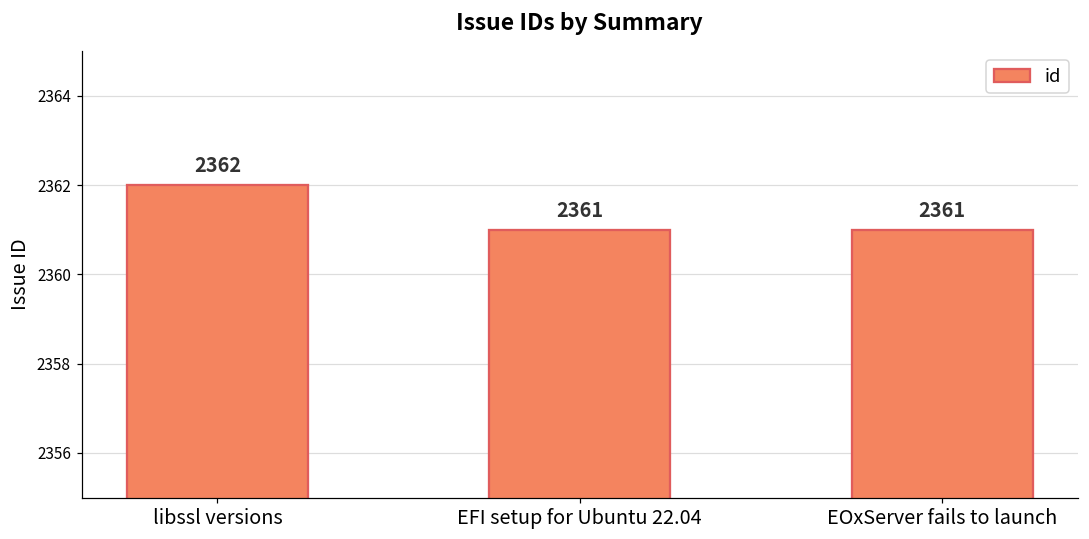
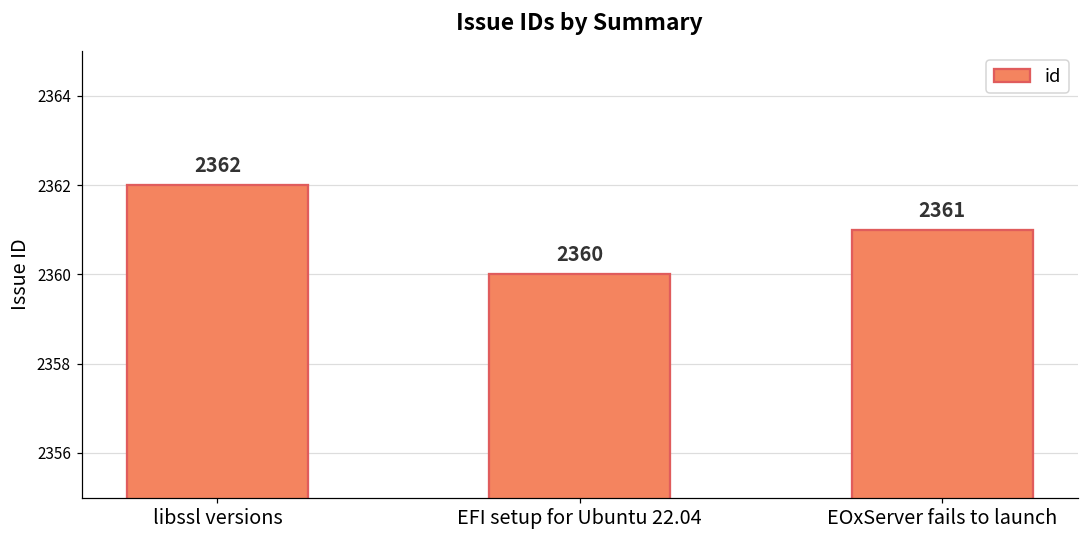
EFI setup for Ubuntu 22.04: 2361 -> 2360
